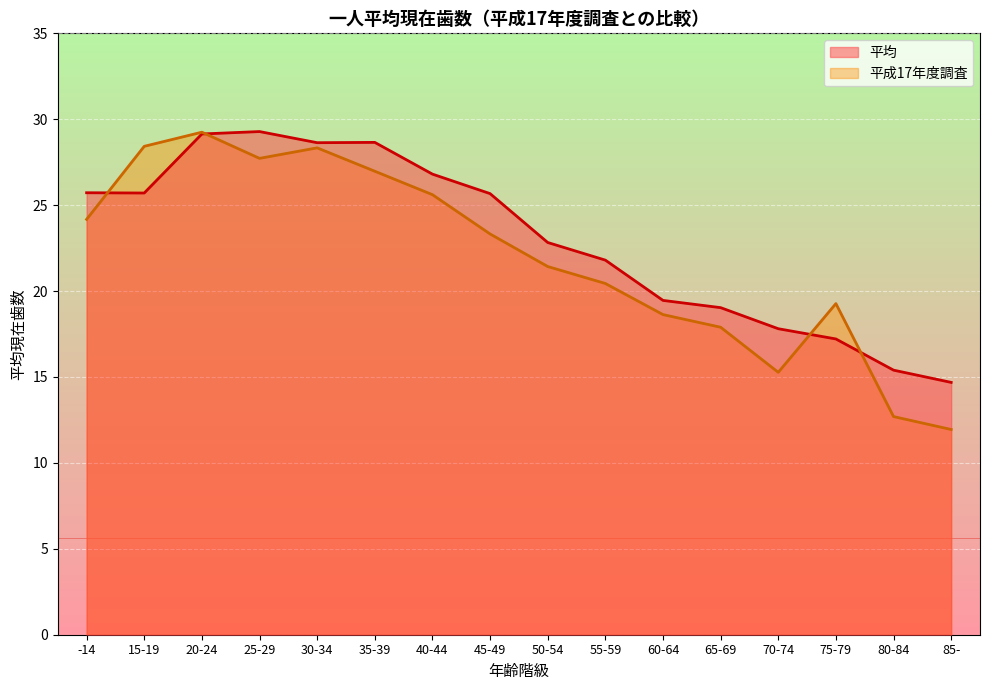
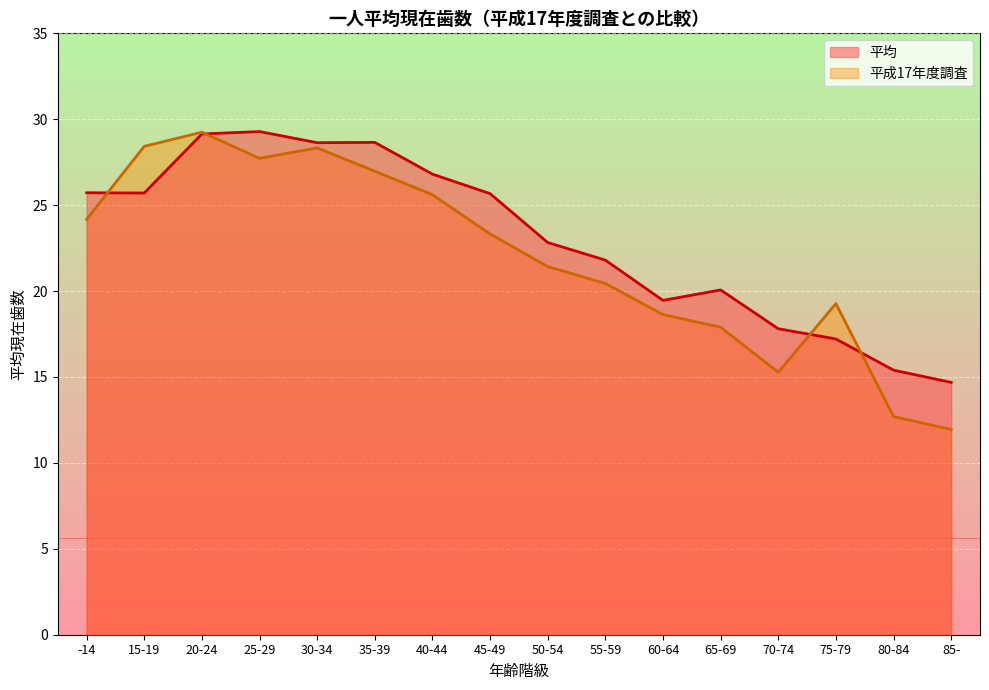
平均, 65-69: 19.0 -> 20.1
